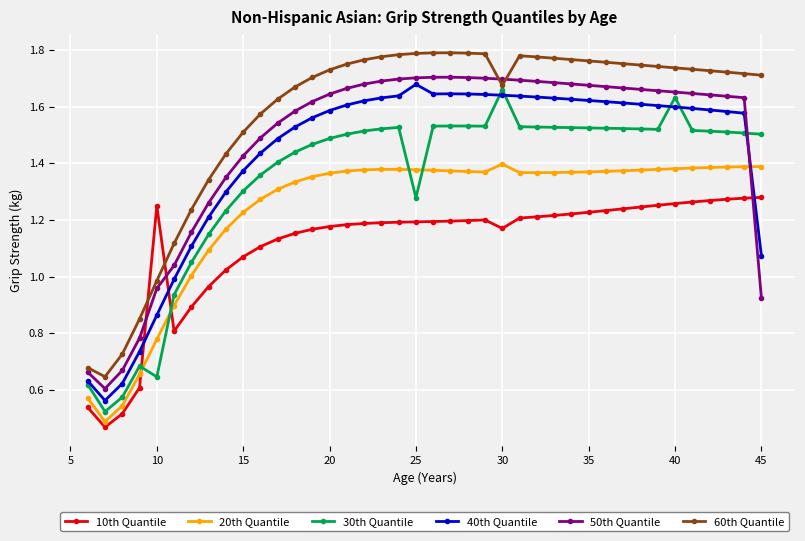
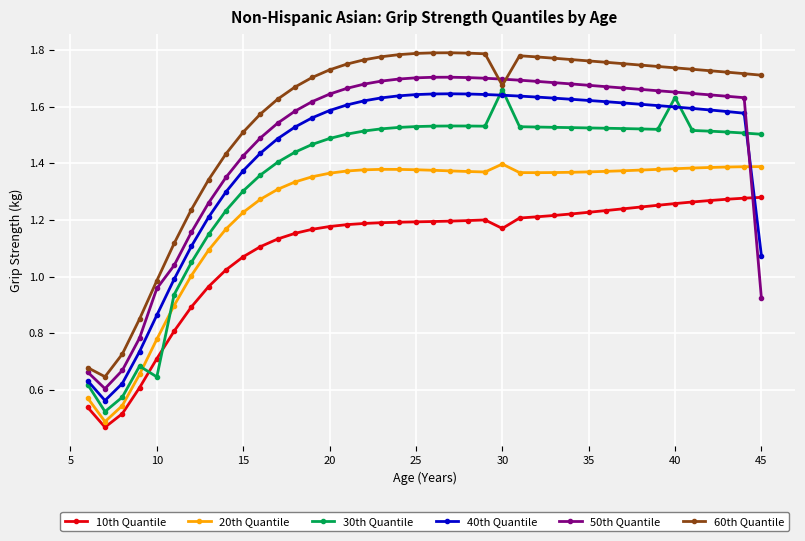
10th Quantile, 10: 1.25 -> 0.71
30th Quantile, 25: 1.28 -> 1.53
40th Quantile, 25: 1.68 -> 1.64
